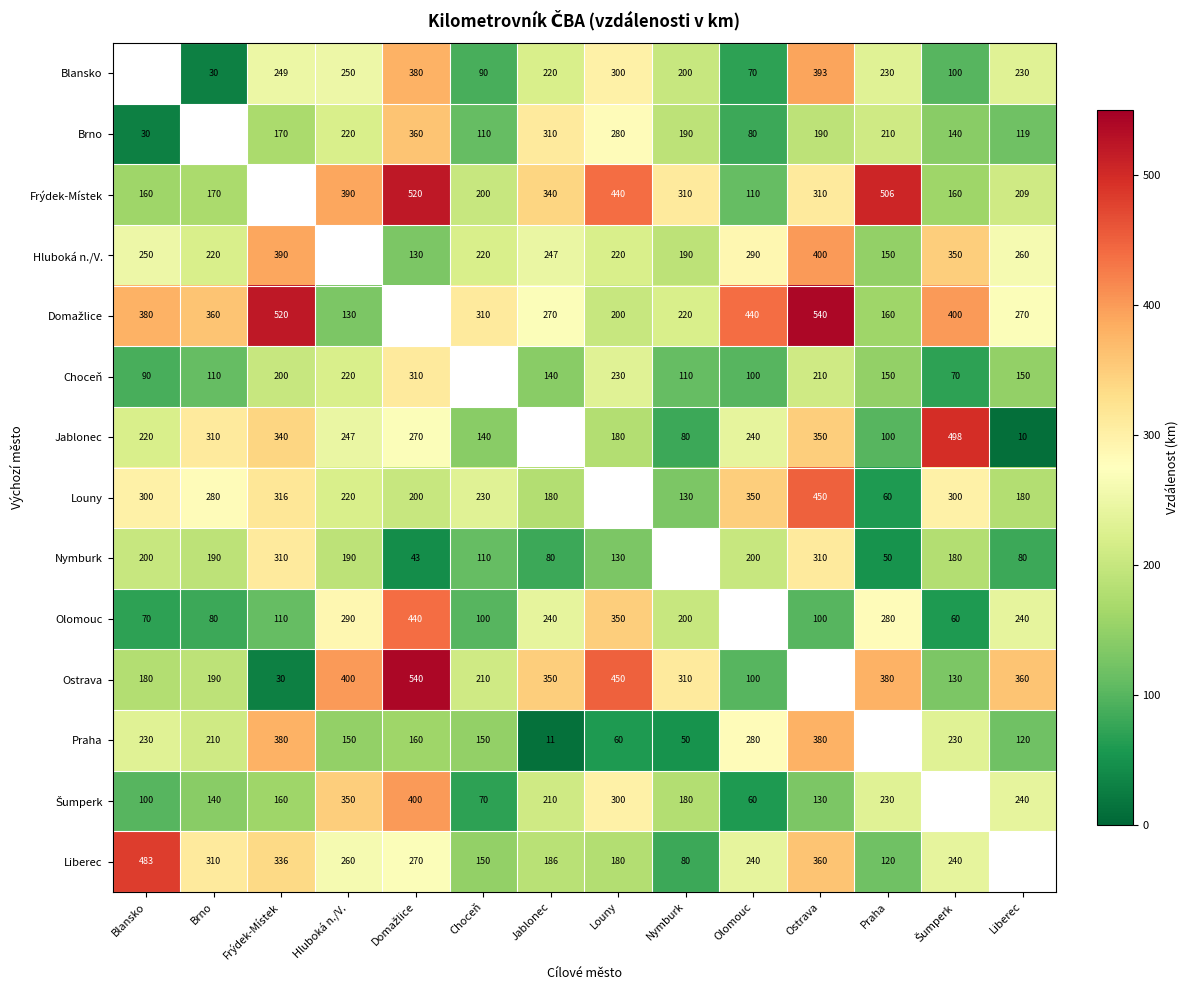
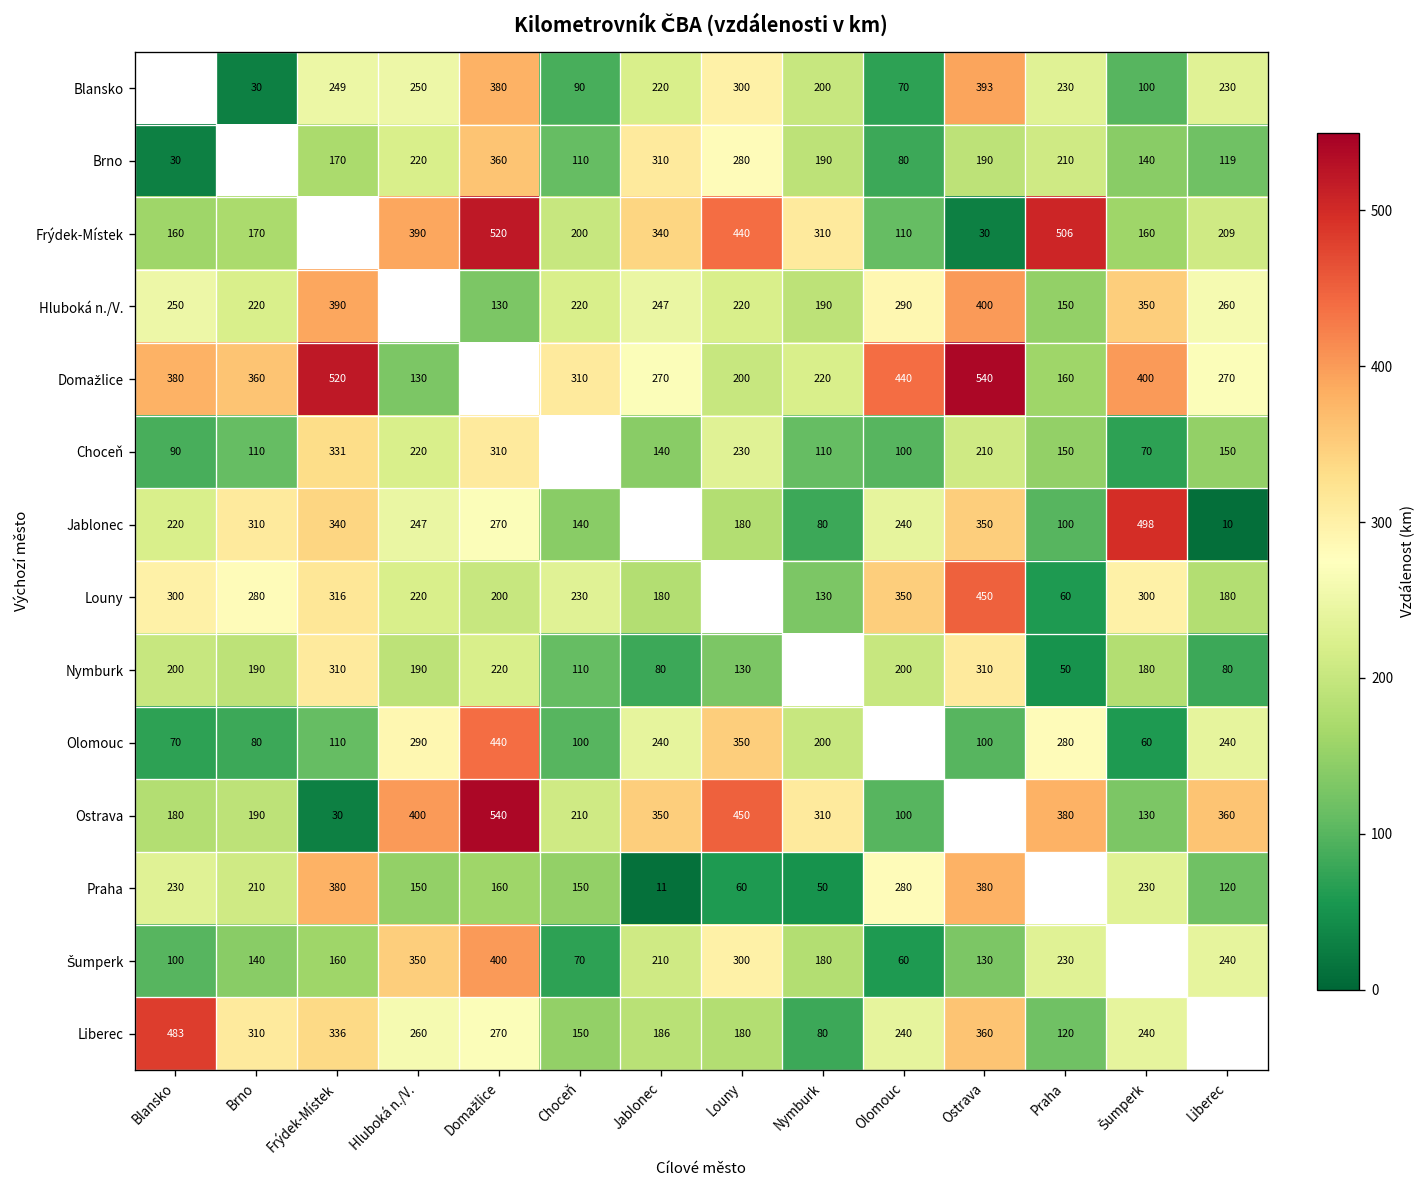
Frýdek-Místek, Ostrava: 310 -> 30
Choceň, Frýdek-Místek: 200 -> 331
Nymburk, Domažlice: 43 -> 220
